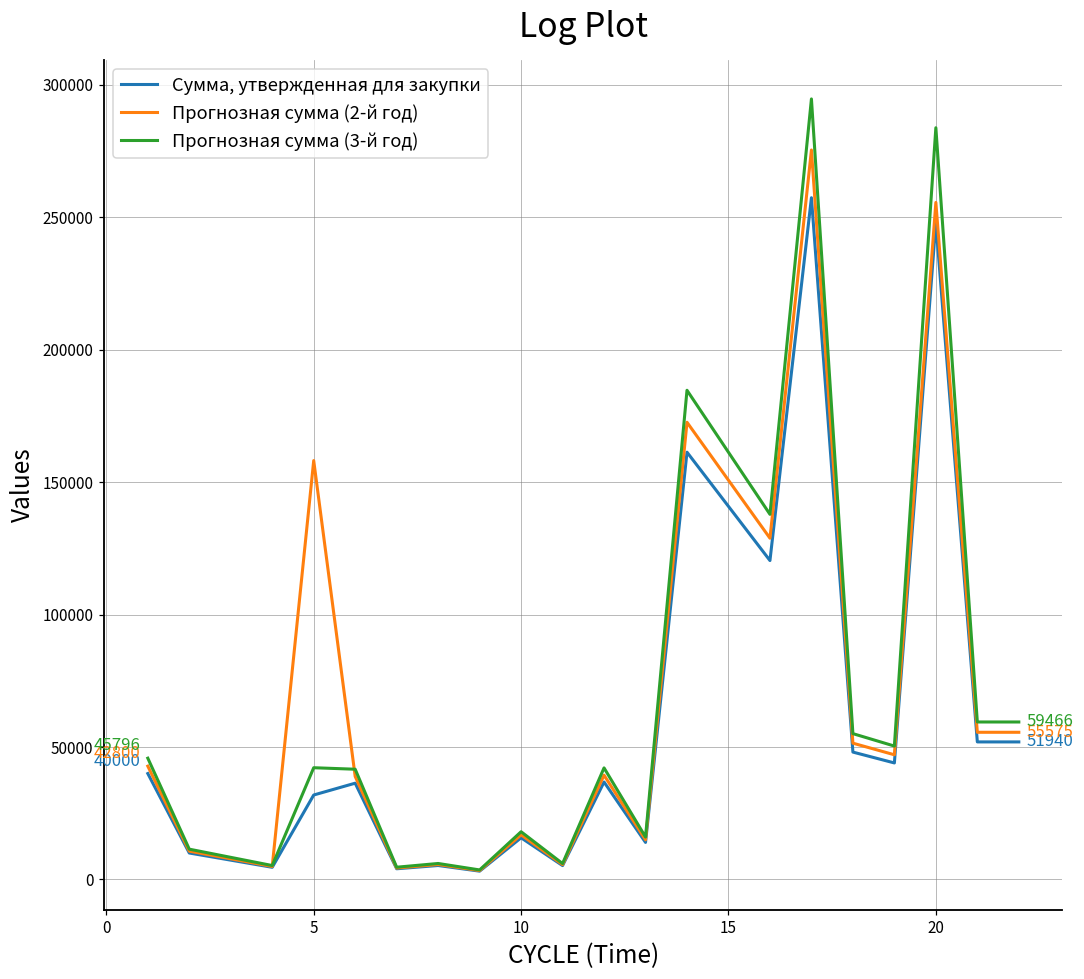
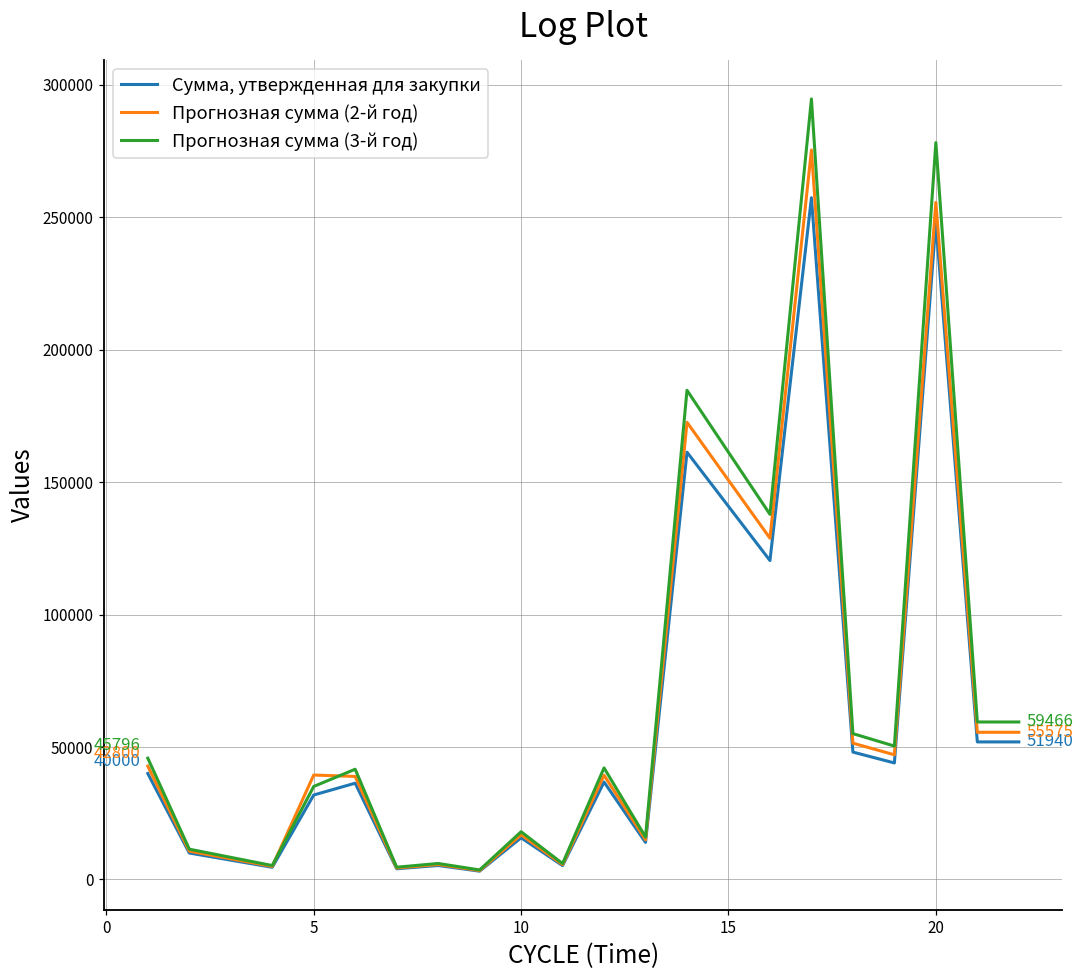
Прогнозная сумма (2-й год), 5: 158000 -> 39000
Прогнозная сумма (3-й год), 5: 42000 -> 35000
Прогнозная сумма (3-й год), 20: 284000 -> 278000
